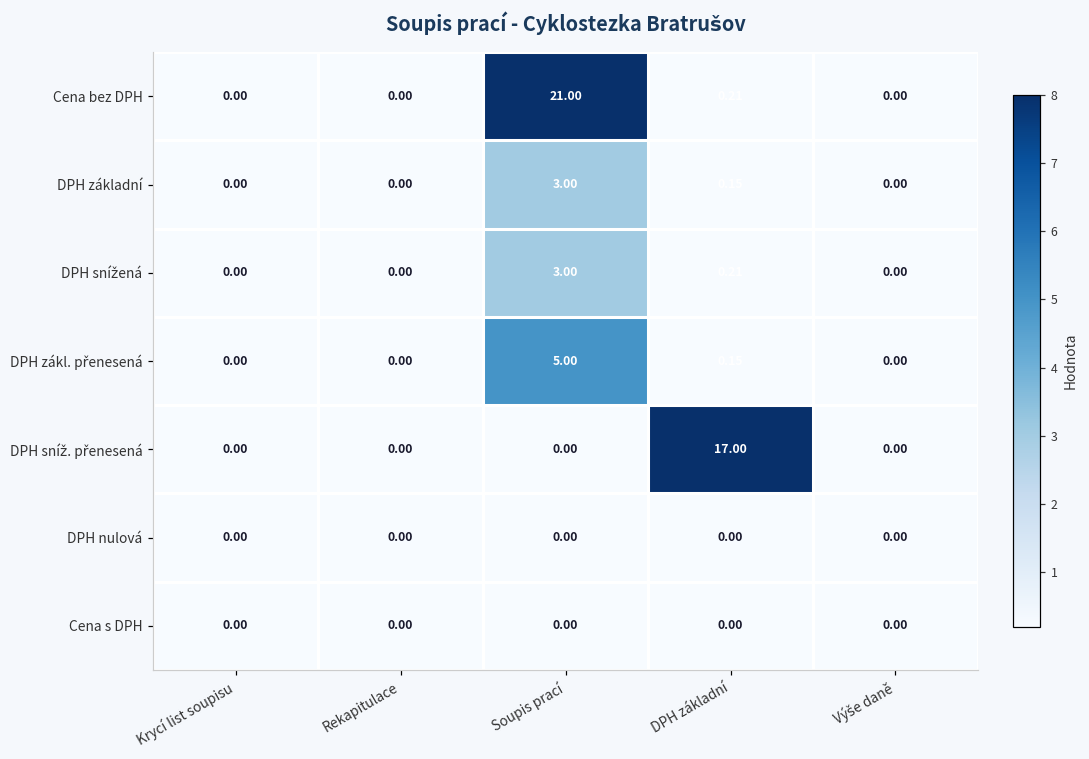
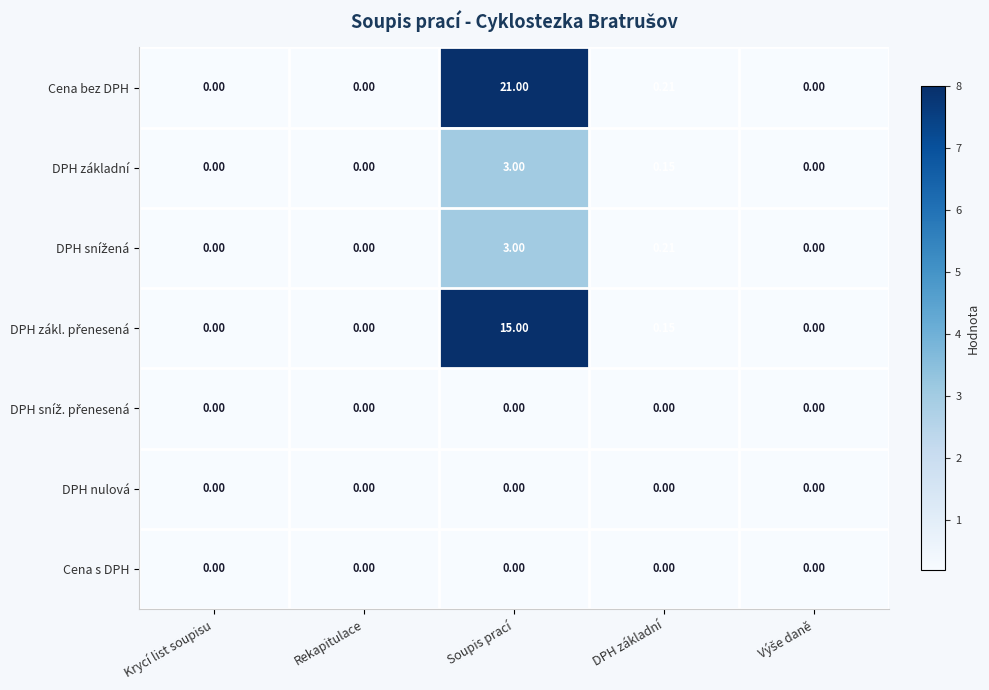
DPH zákl. přenesená, Soupis prací: 5.00 -> 15.00
DPH sníž. přenesená, DPH základní: 17.00 -> 0.00
